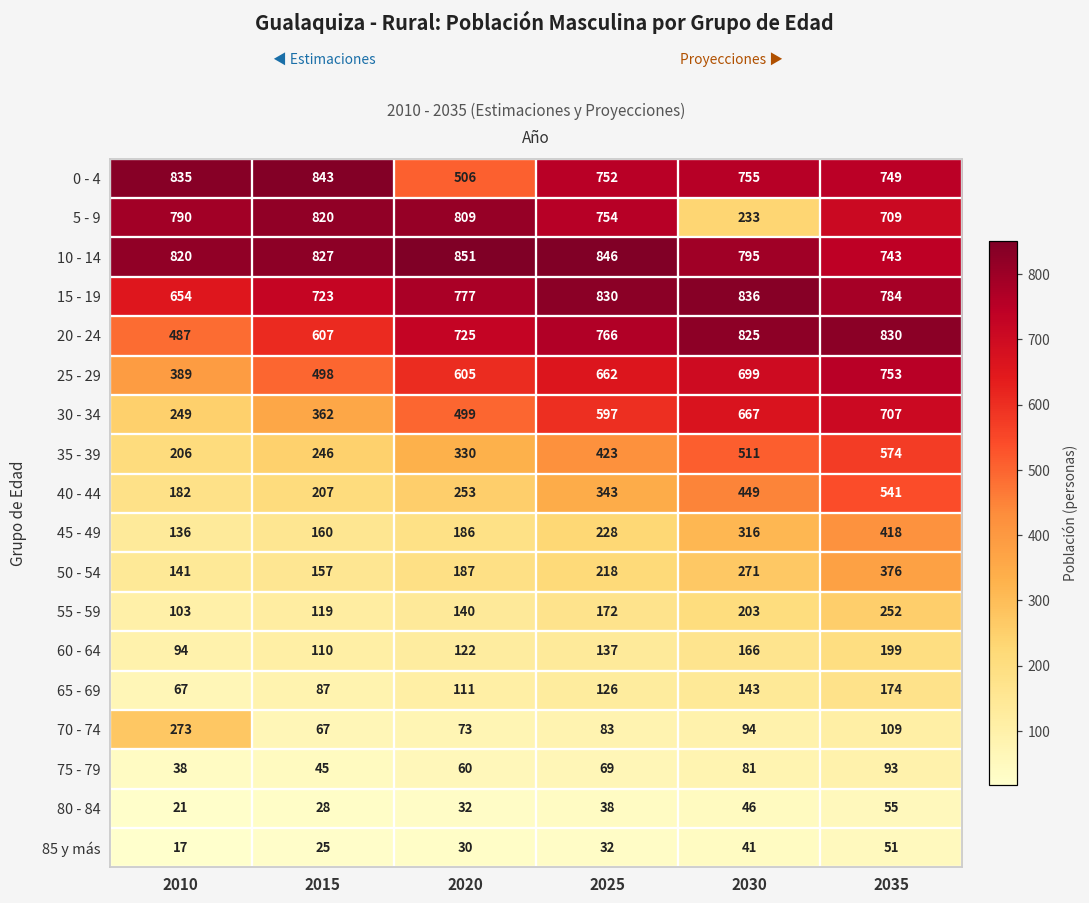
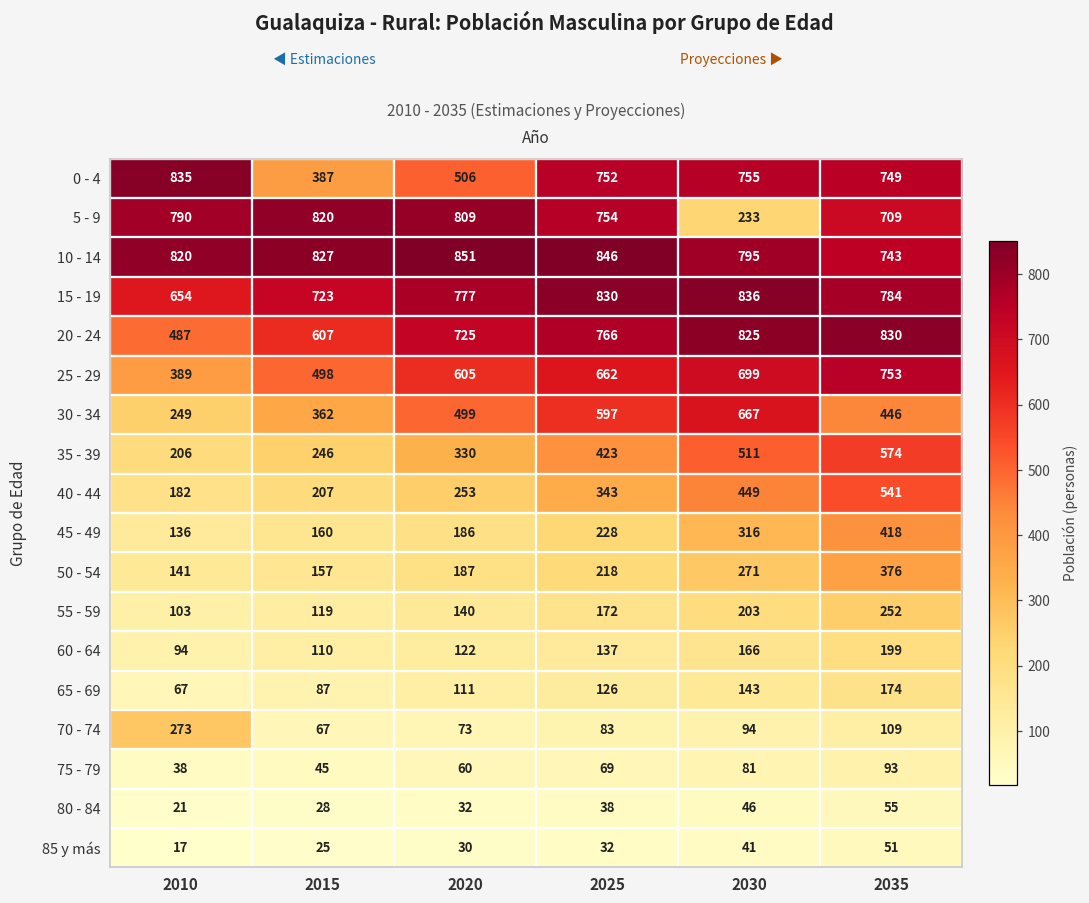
0 - 4, 2015: 843 -> 387
30 - 34, 2035: 707 -> 446
